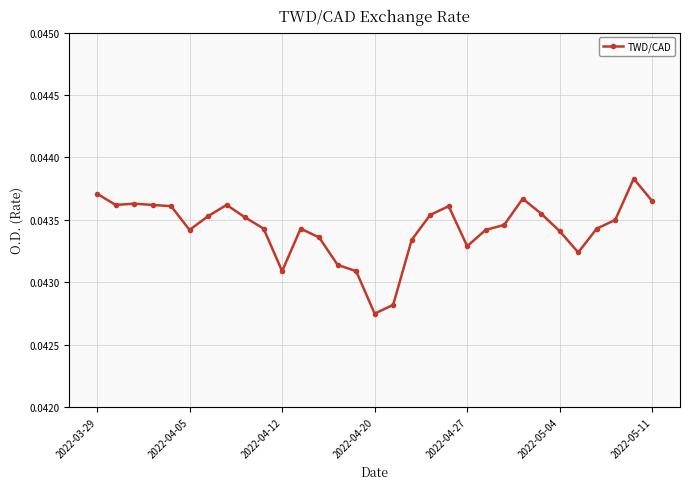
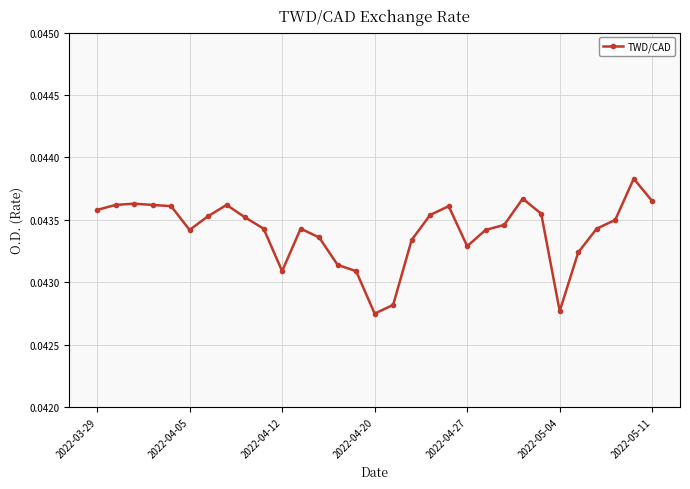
2022-03-29: 0.04371 -> 0.04358
2022-05-04: 0.04341 -> 0.04277
